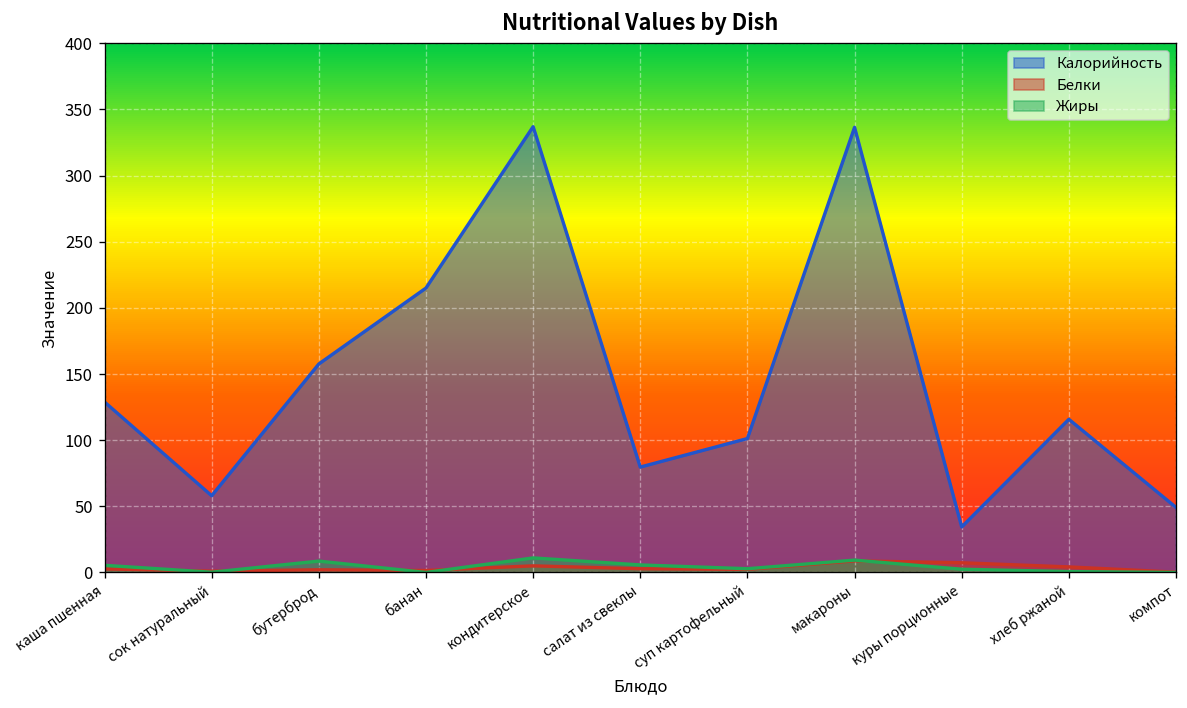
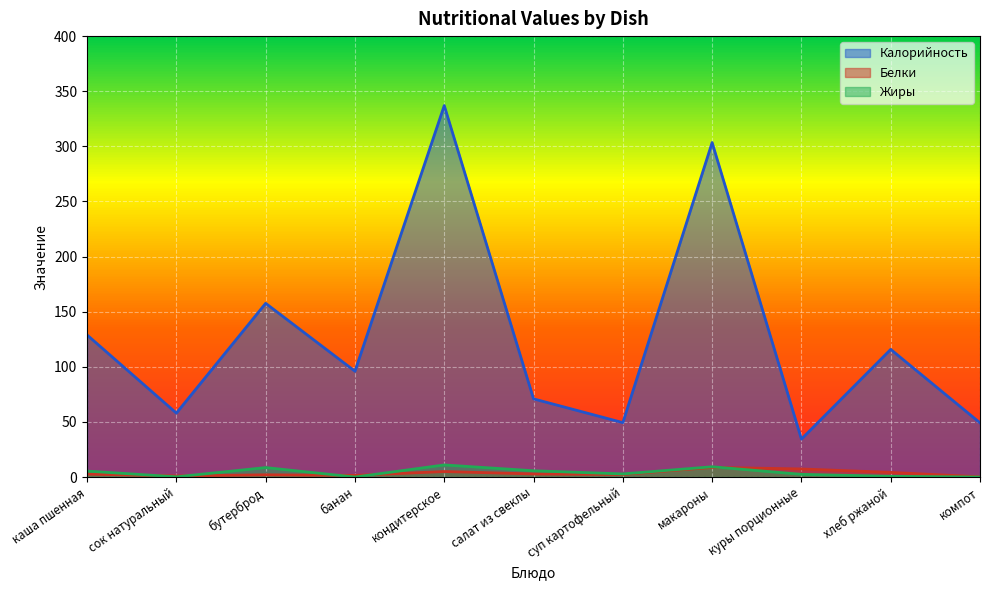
Калорийность, банан: 215 -> 96
Калорийность, салат из свеклы: 80 -> 71
Калорийность, суп картофельный: 101 -> 49
Калорийность, макароны: 337 -> 303
